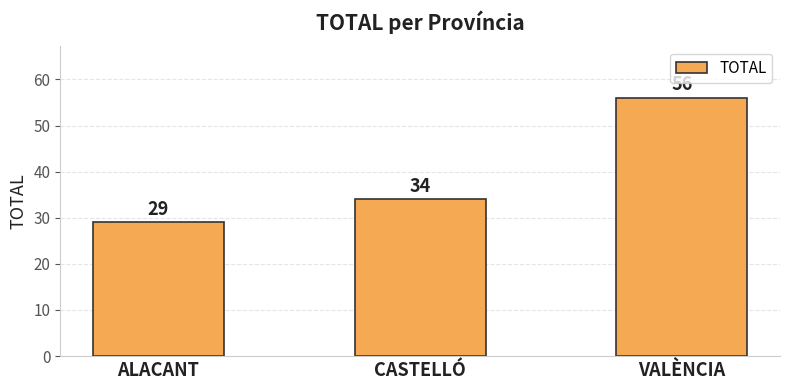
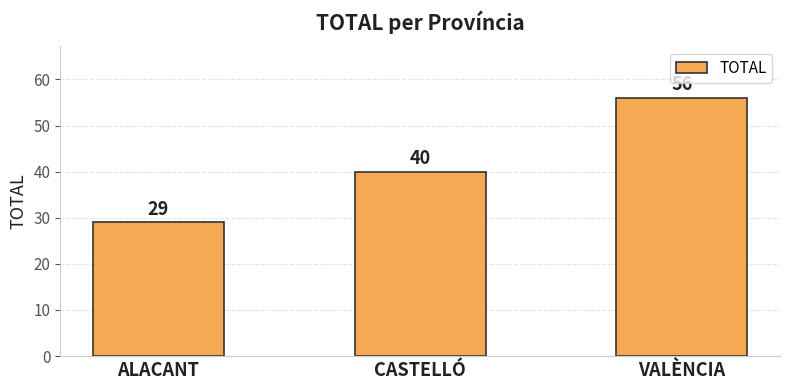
CASTELLÓ: 34 -> 40
